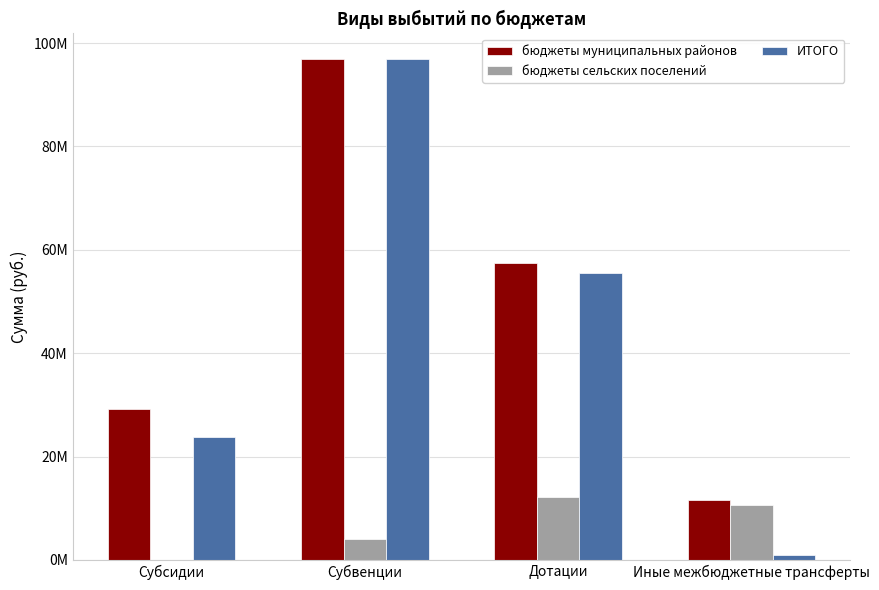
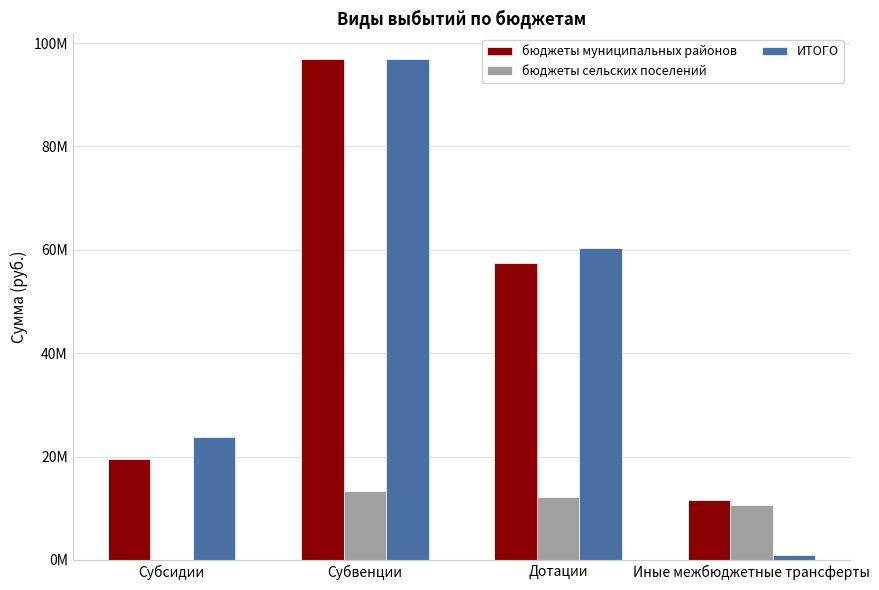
бюджеты муниципальных районов, Субсидии: 29000000 -> 19000000
бюджеты сельских поселений, Субвенции: 4000000 -> 13000000
ИТОГО, Дотации: 56000000 -> 60000000
